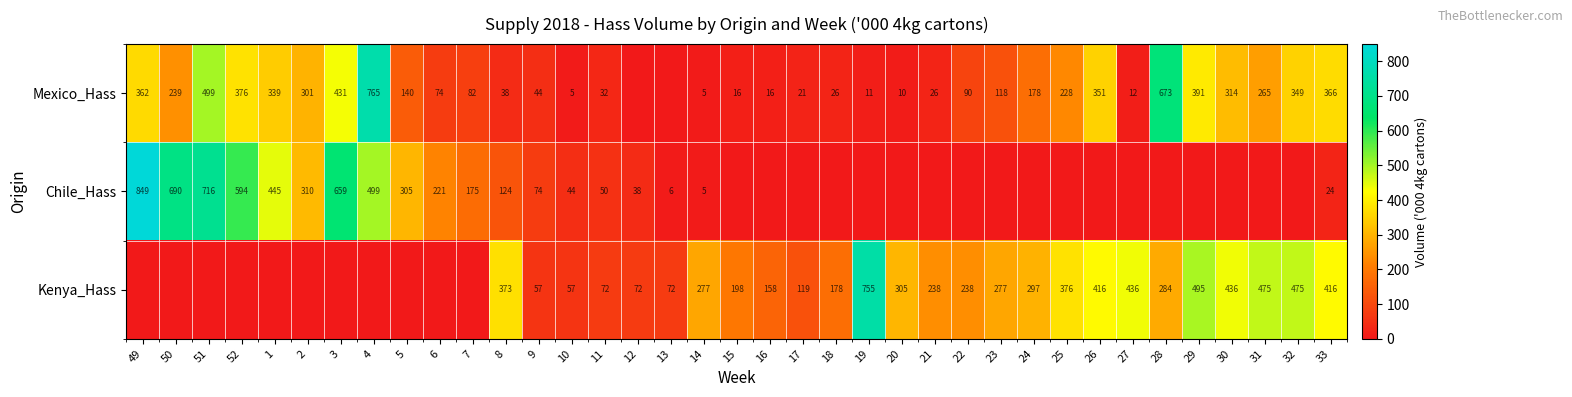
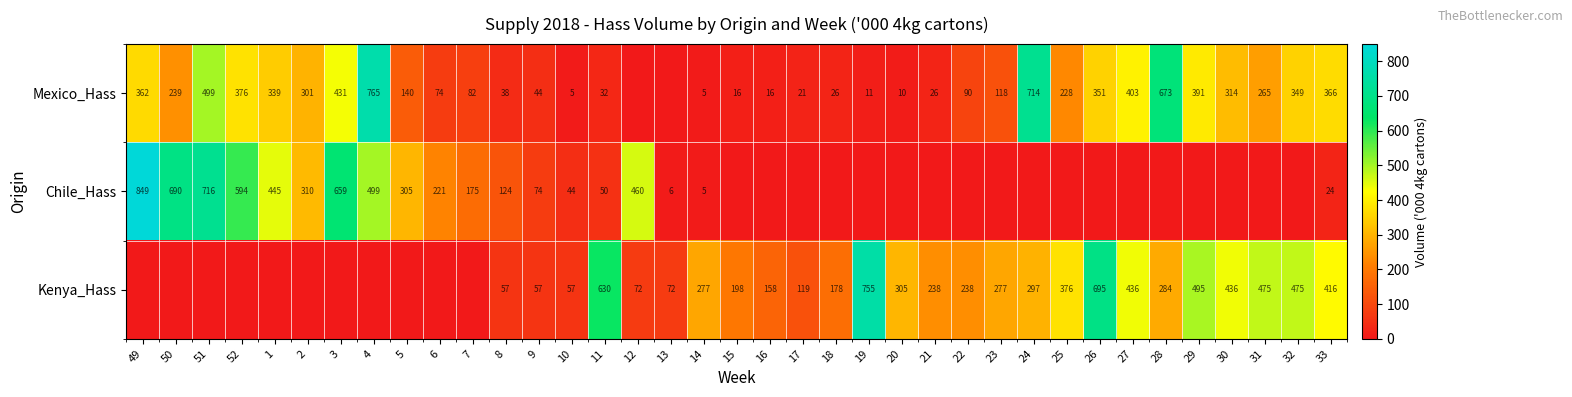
Mexico_Hass, 24: 178 -> 714
Mexico_Hass, 27: 12 -> 403
Chile_Hass, 12: 38 -> 460
Kenya_Hass, 8: 373 -> 57
Kenya_Hass, 11: 72 -> 630
Kenya_Hass, 26: 416 -> 695
